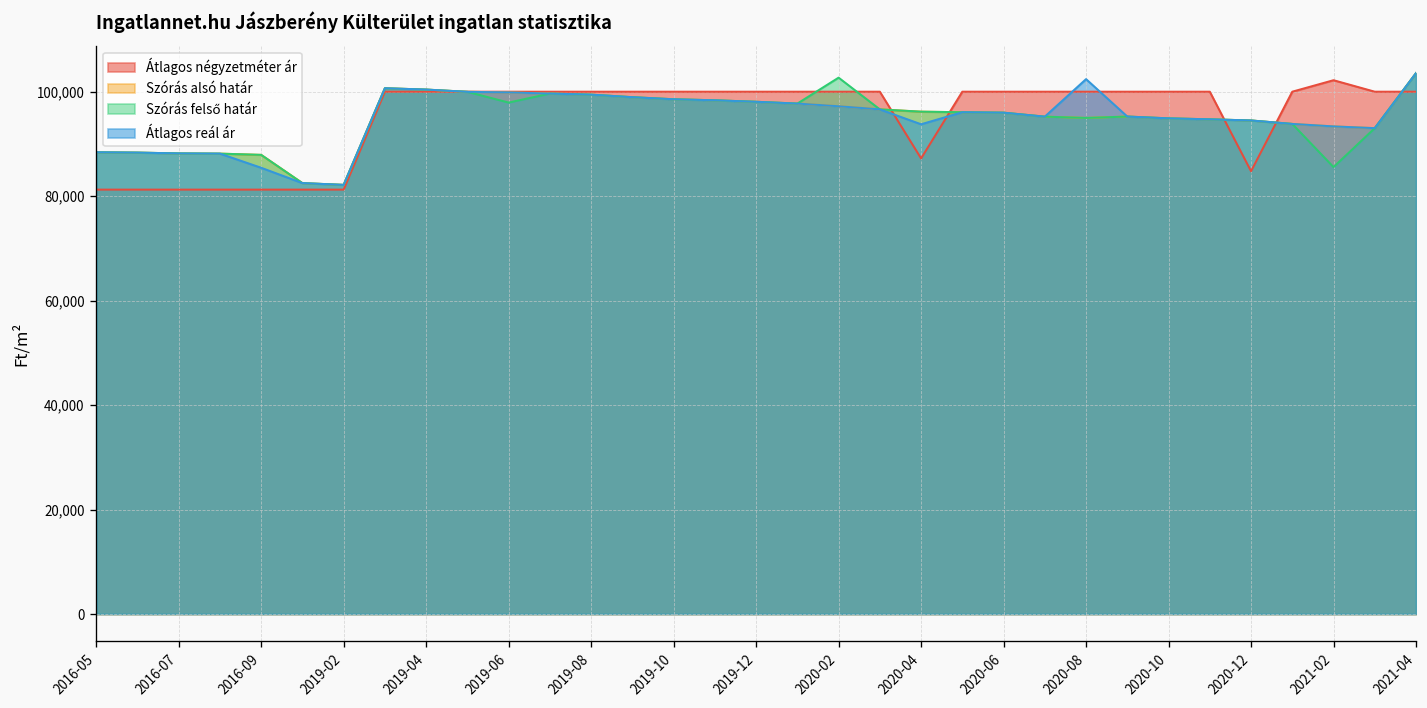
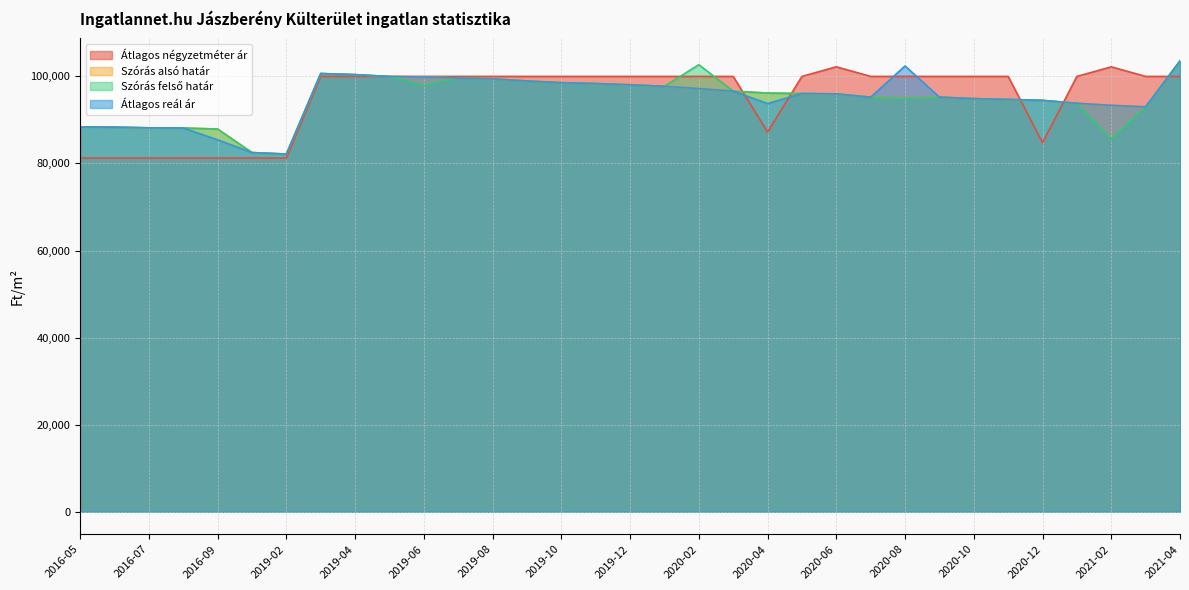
Átlagos négyzetméter ár, 2020-06: 100,000 -> 102,000
